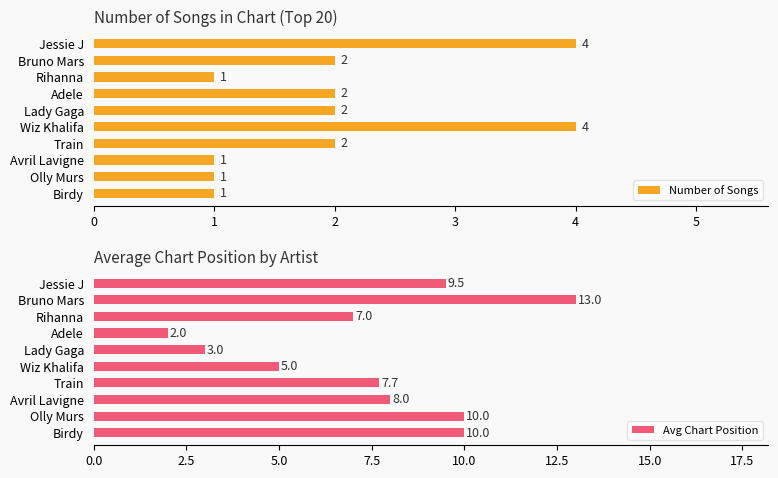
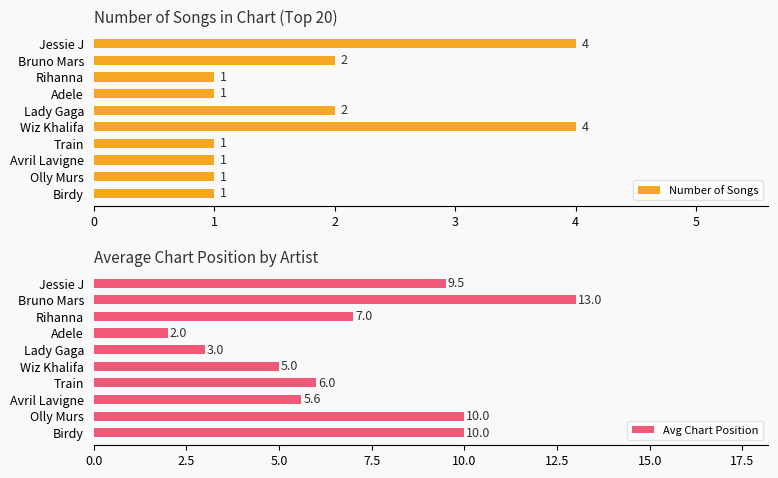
Number of Songs in Chart (Top 20), Adele: 2 -> 1
Number of Songs in Chart (Top 20), Train: 2 -> 1
Average Chart Position by Artist, Train: 7.7 -> 6.0
Average Chart Position by Artist, Avril Lavigne: 8.0 -> 5.6
